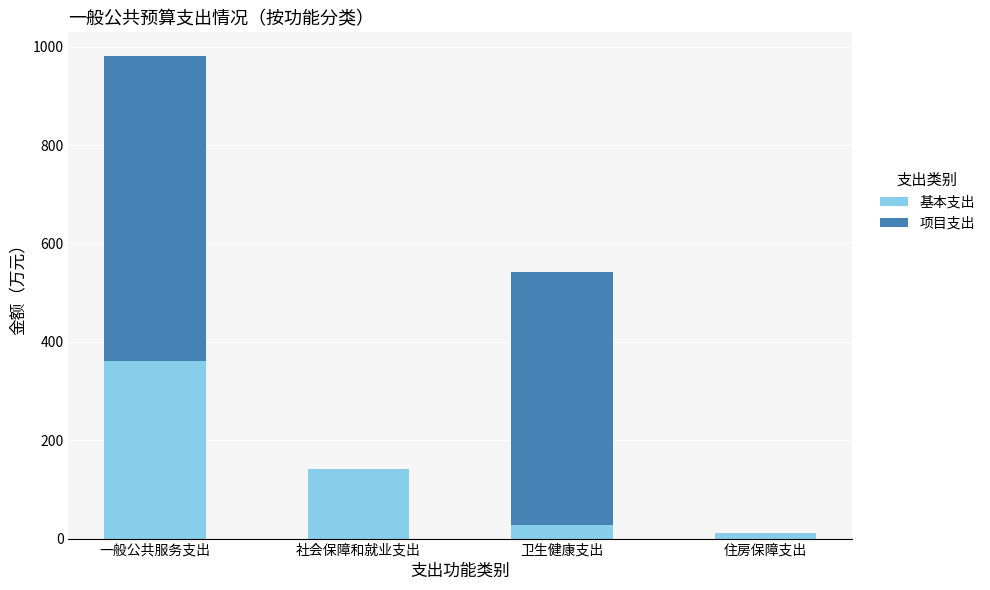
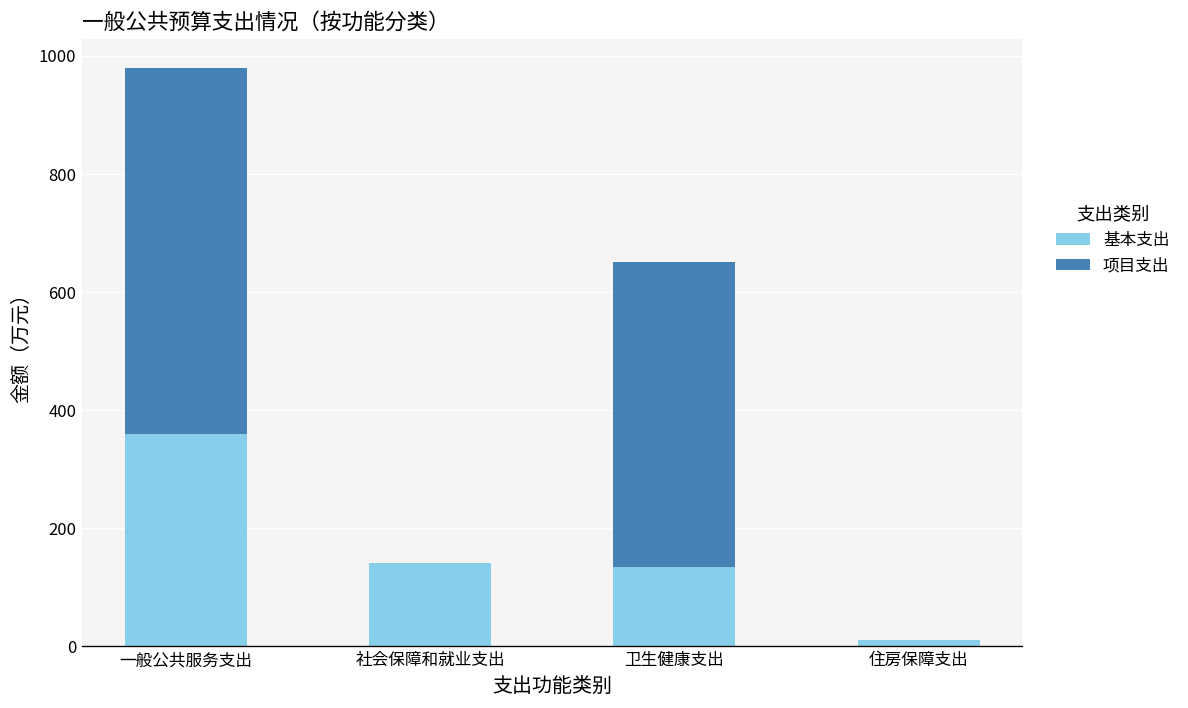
基本支出, 卫生健康支出: 30 -> 130
